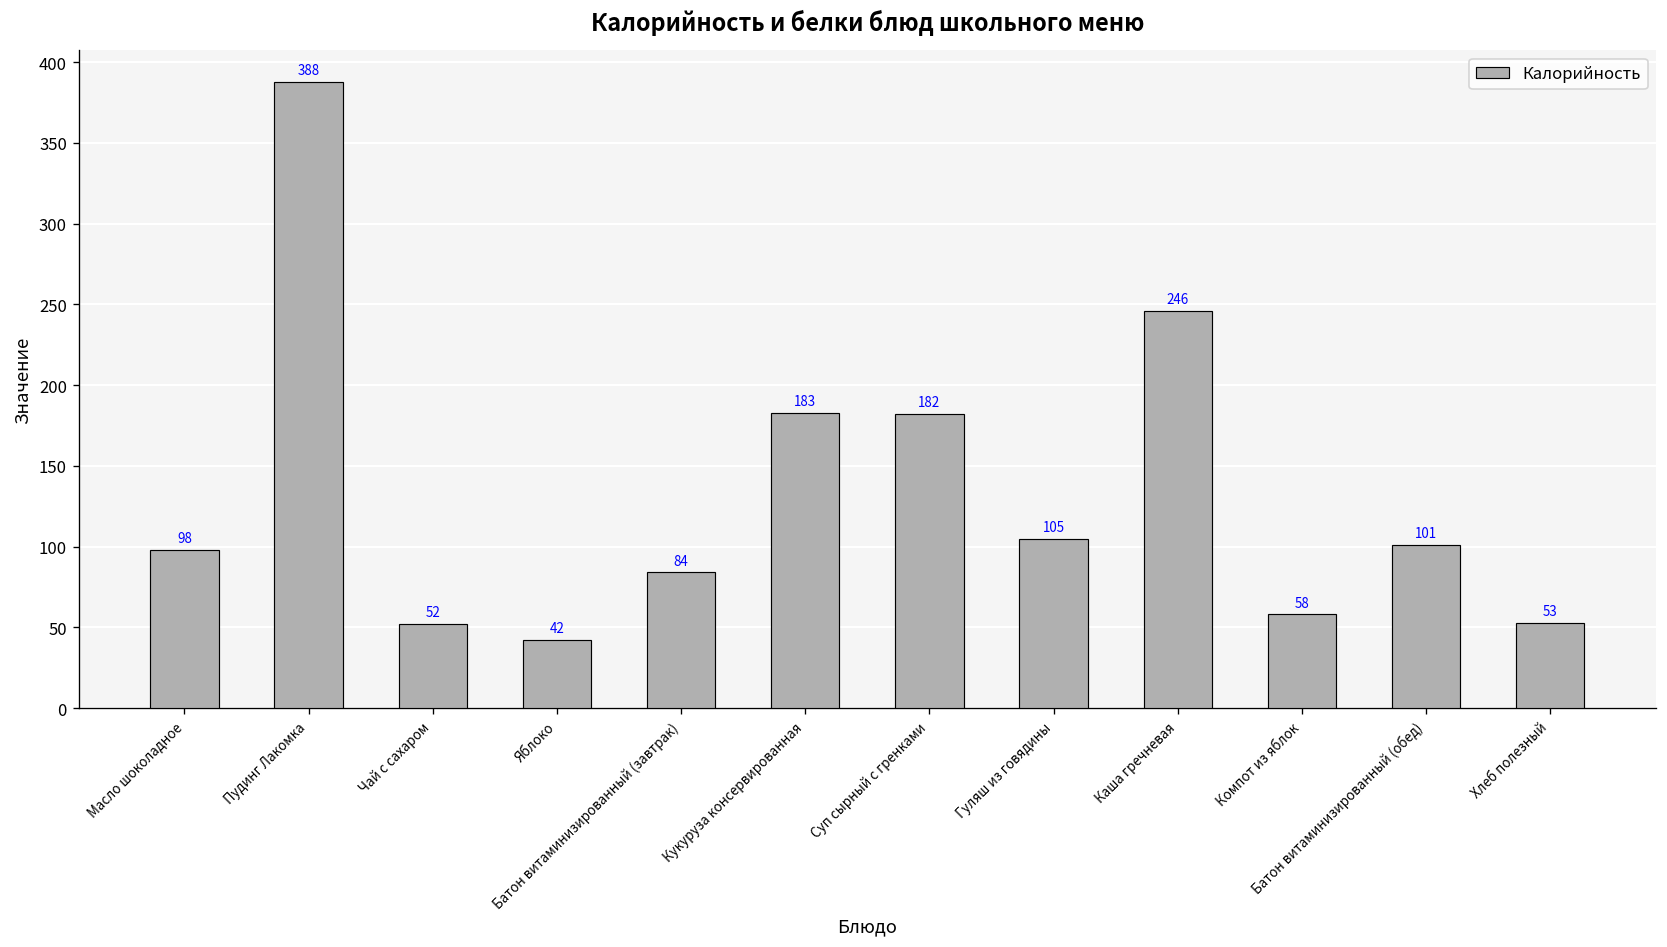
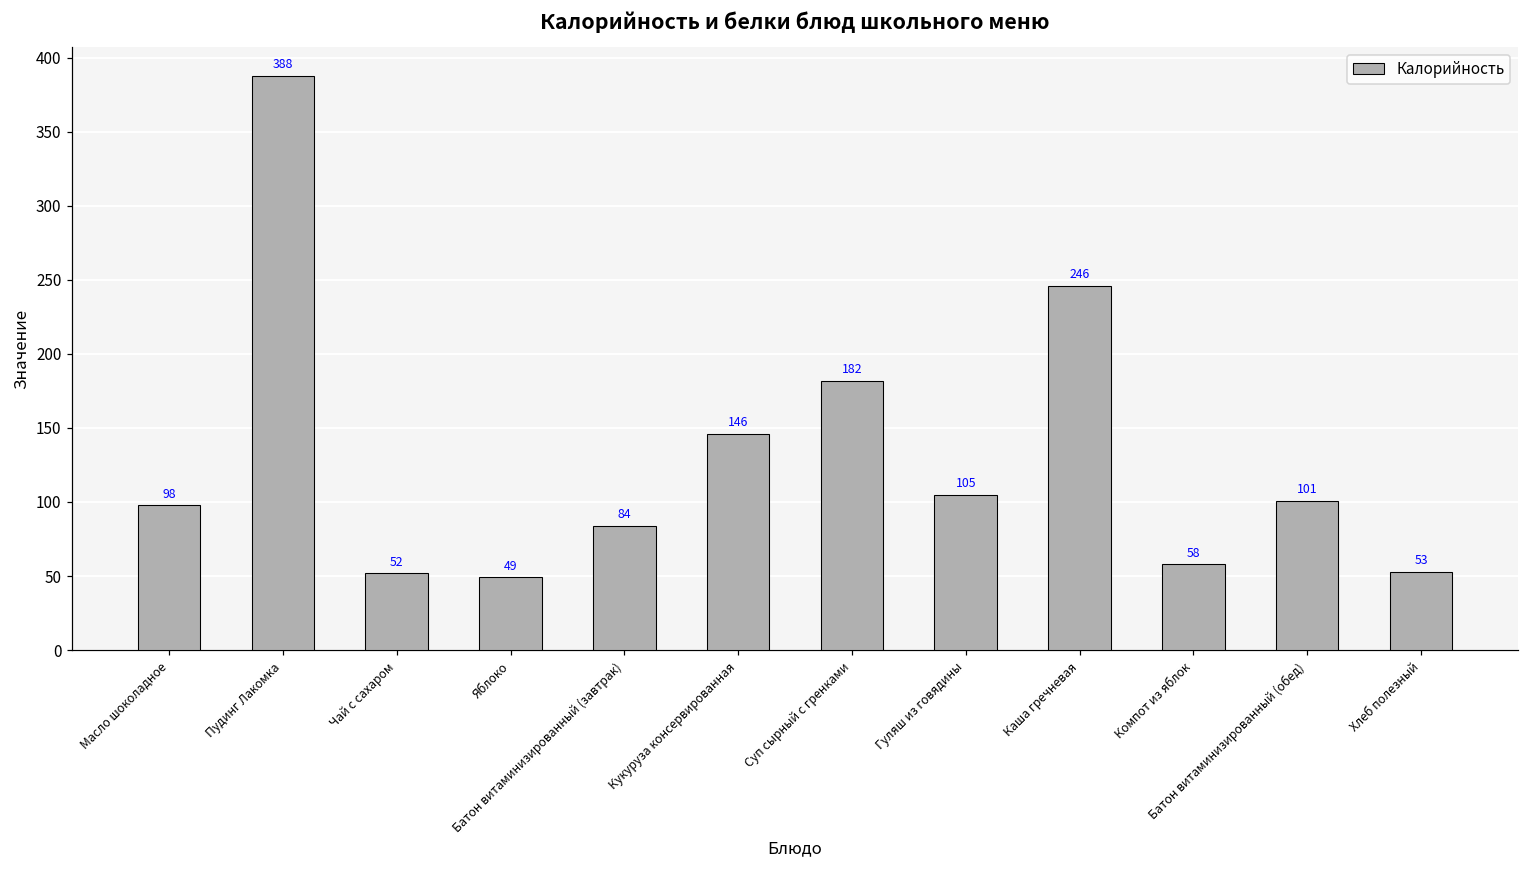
Яблоко: 42 -> 49
Кукуруза консервированная: 183 -> 146
